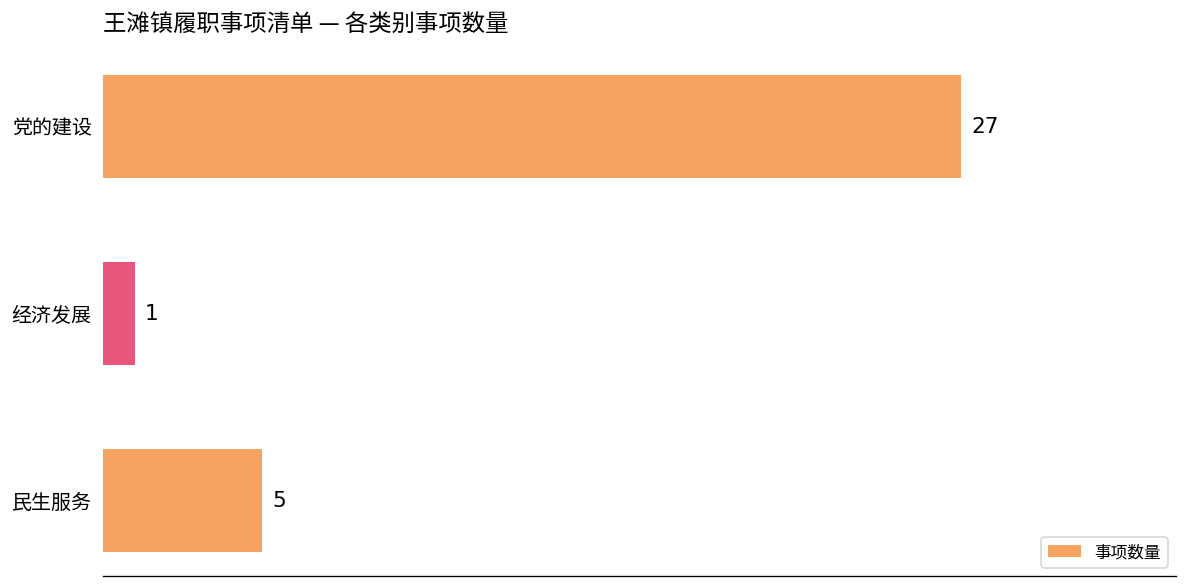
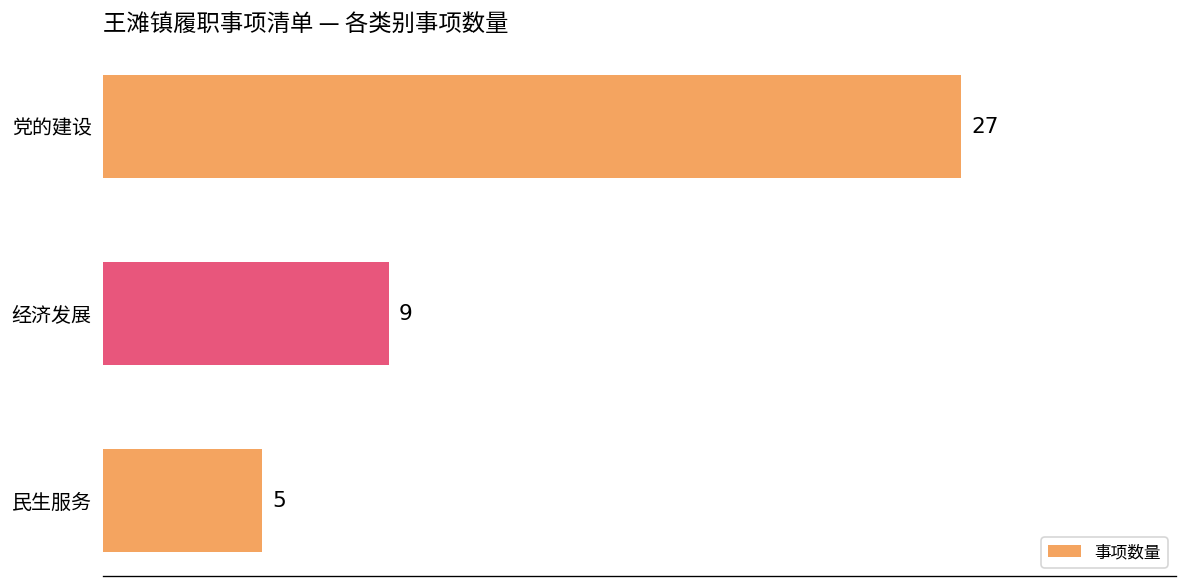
经济发展: 1 -> 9
